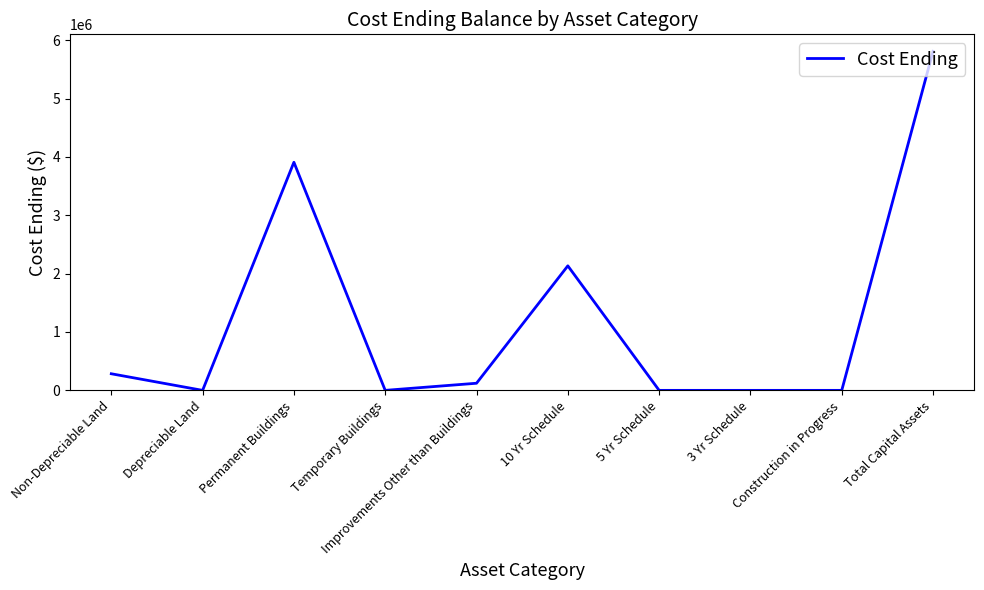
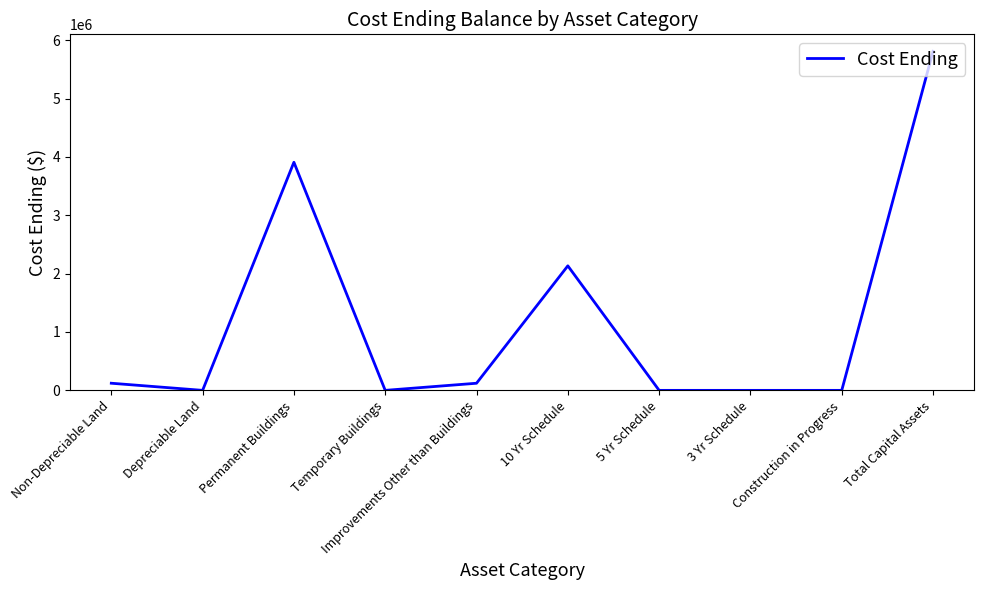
Non-Depreciable Land: 300000 -> 100000
